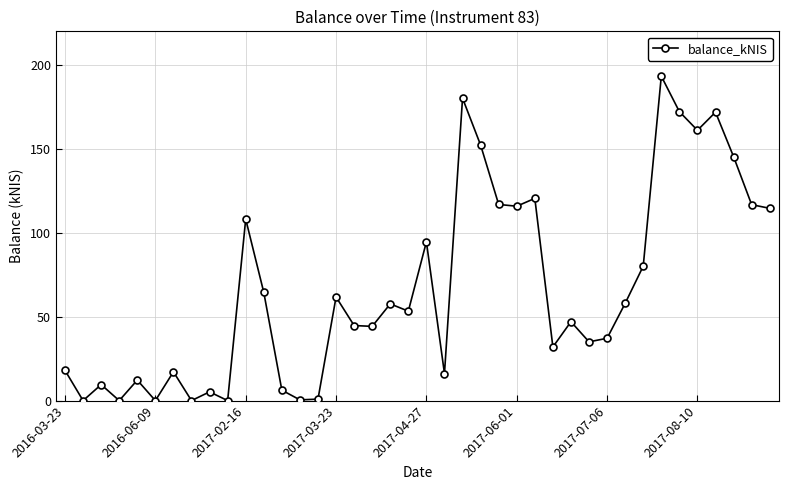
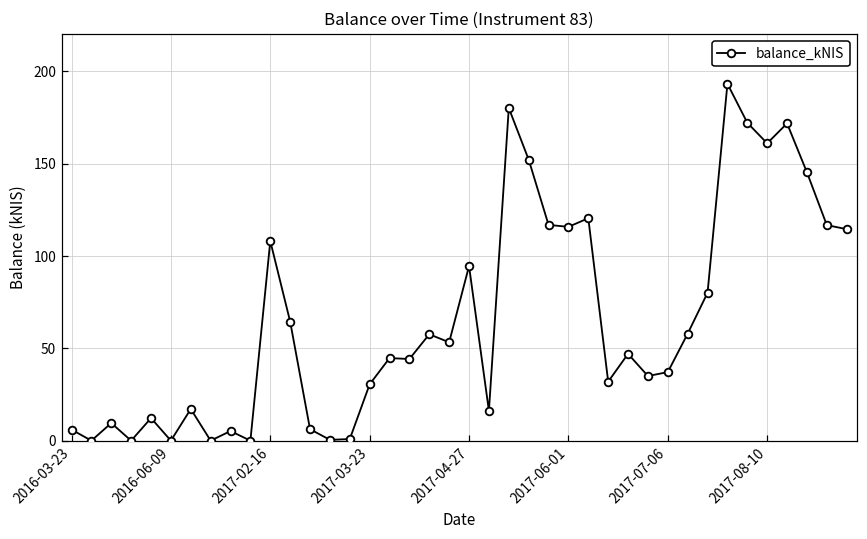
2016-03-23: 18 -> 6
2017-03-23: 62 -> 31
